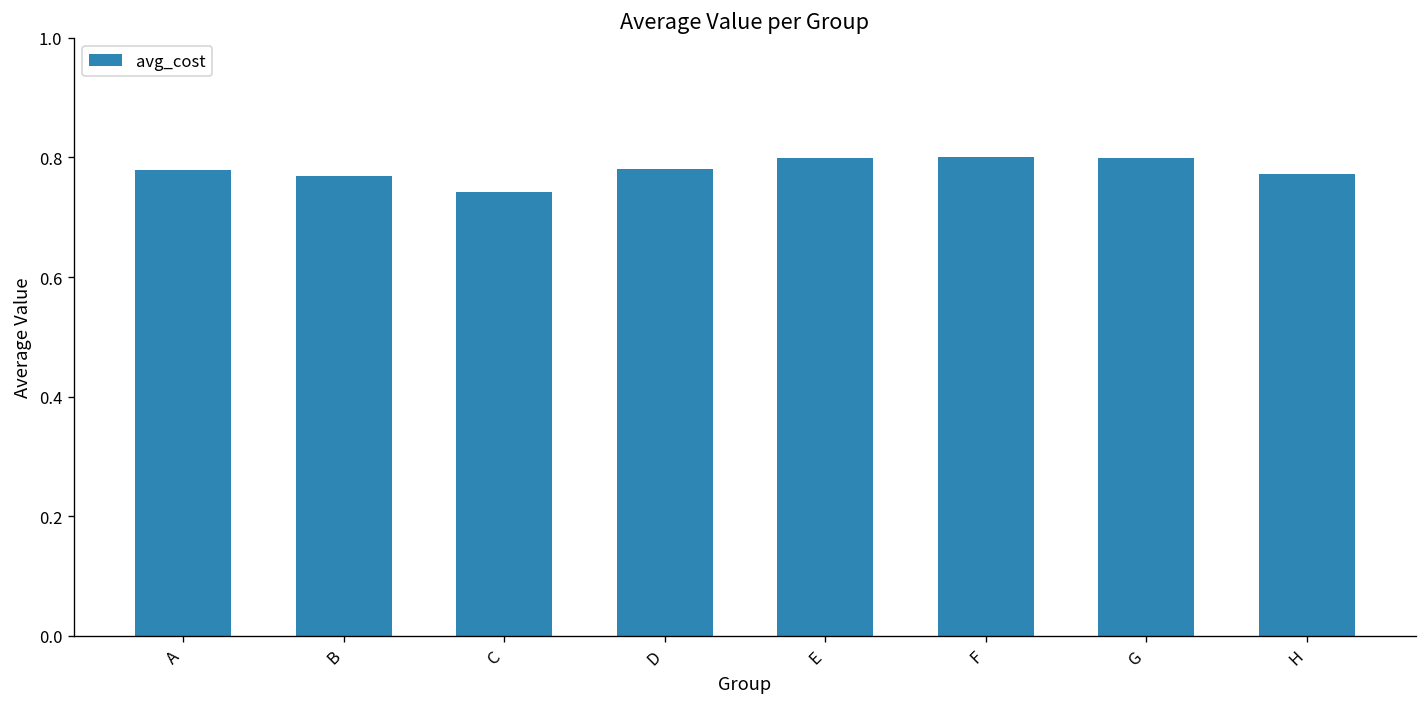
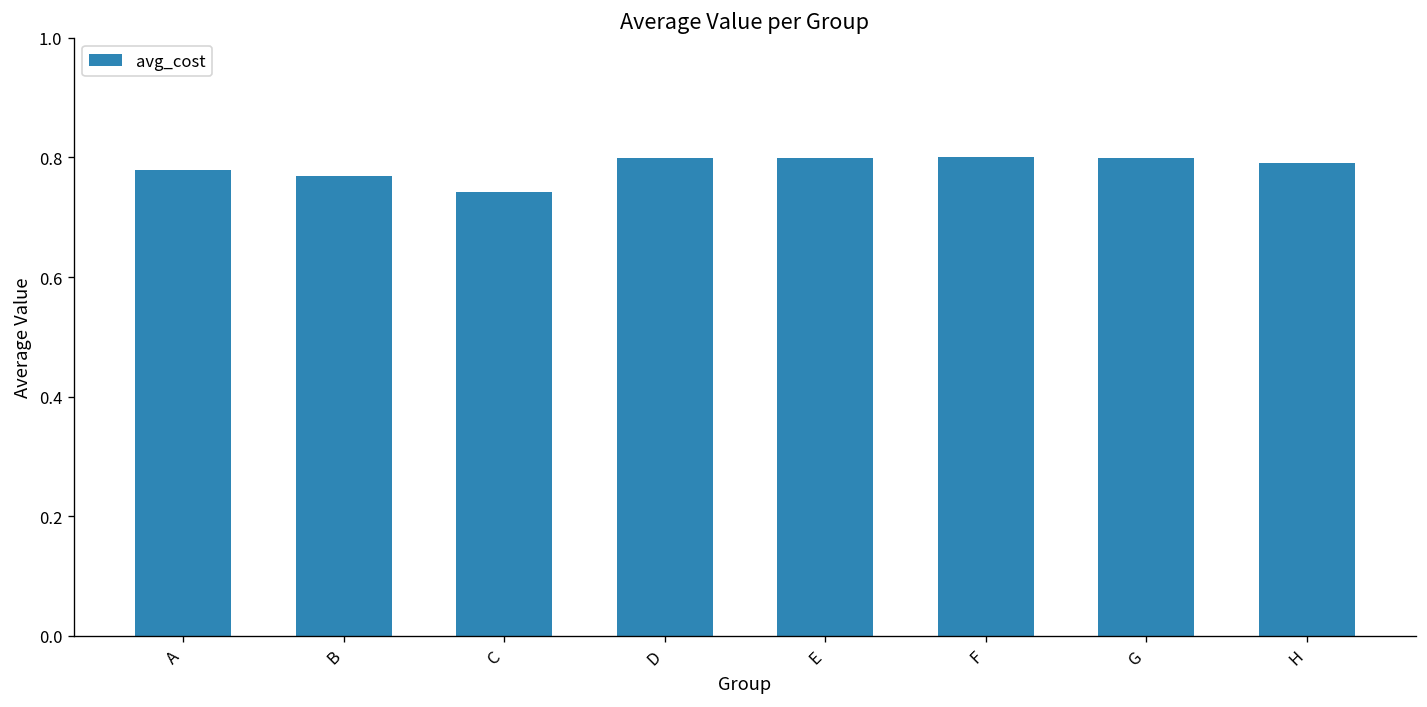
D: 0.78 -> 0.80
H: 0.77 -> 0.79
